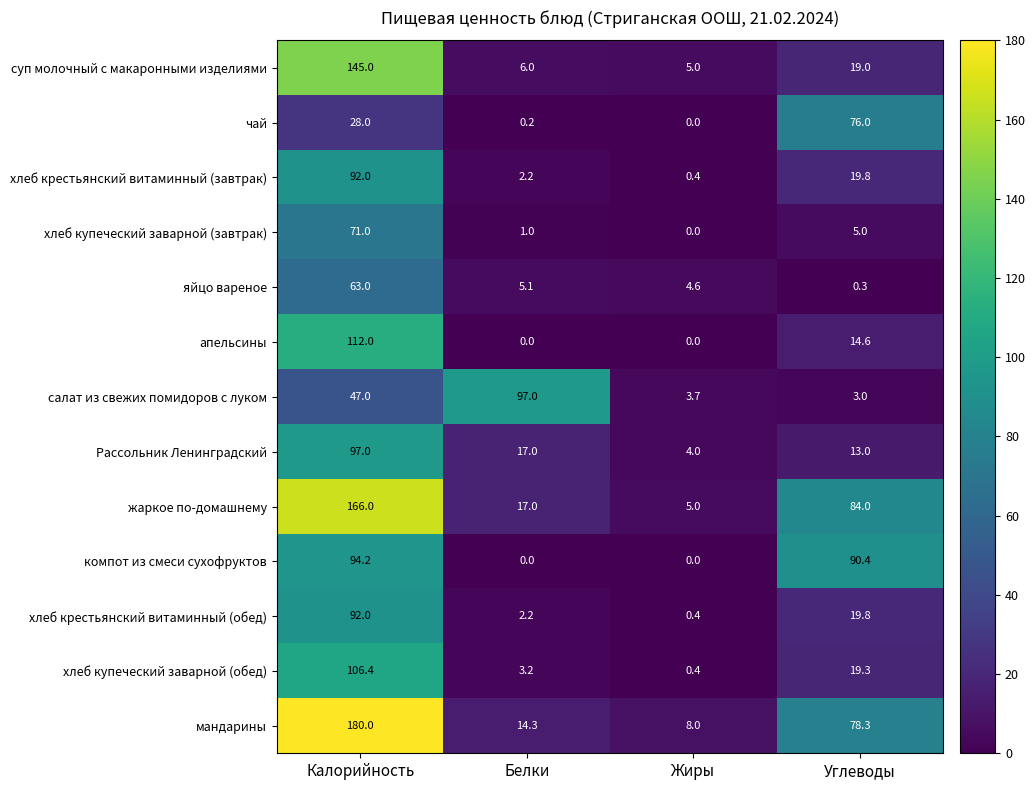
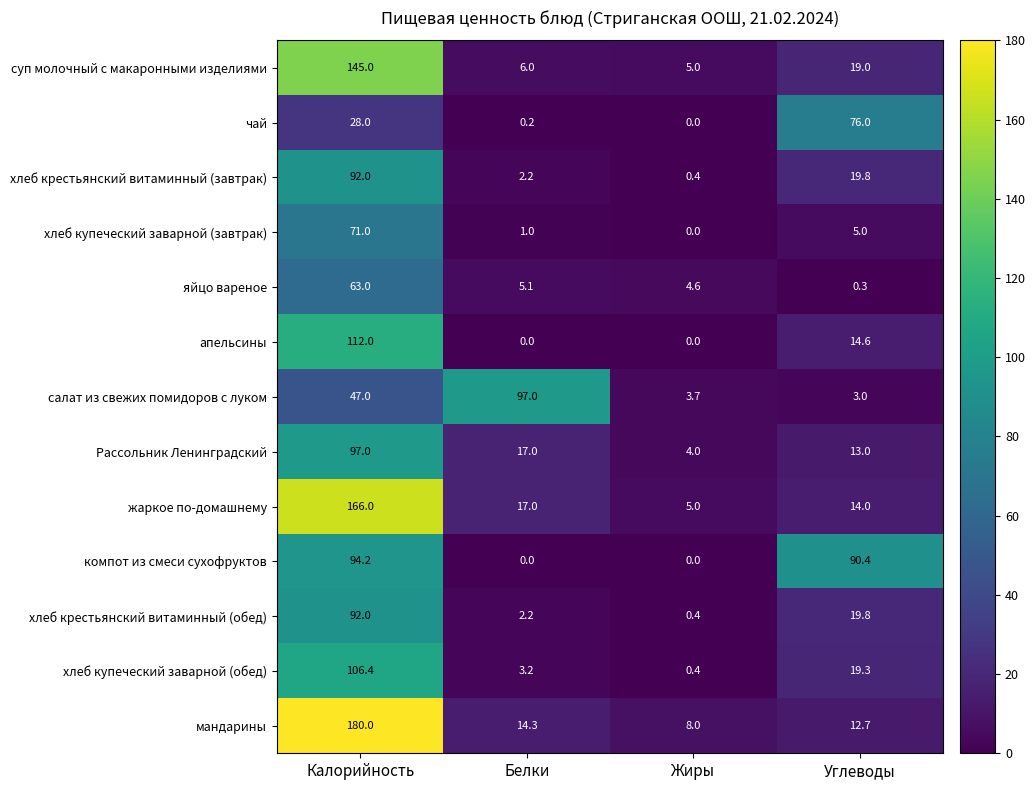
жаркое по-домашнему, Углеводы: 84.0 -> 14.0
мандарины, Углеводы: 78.3 -> 12.7
